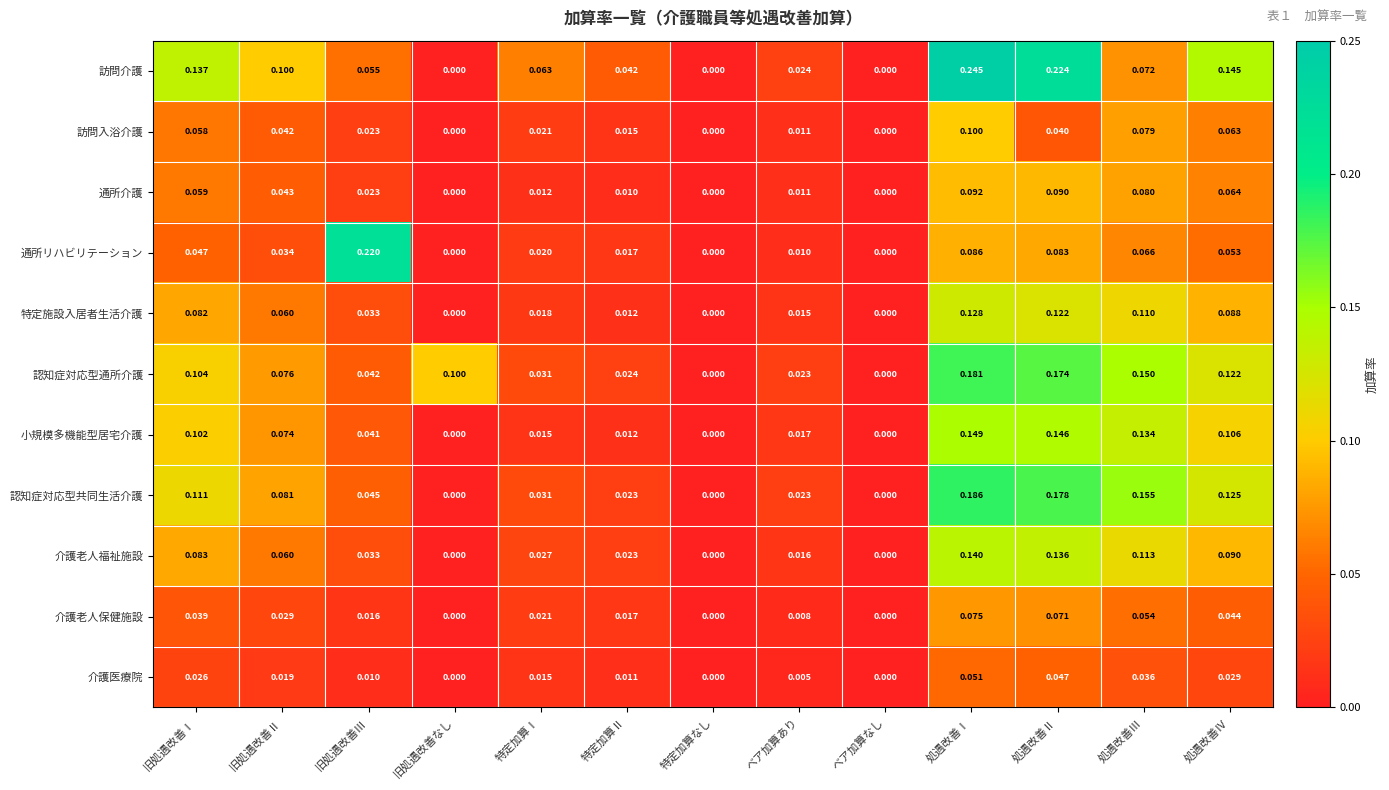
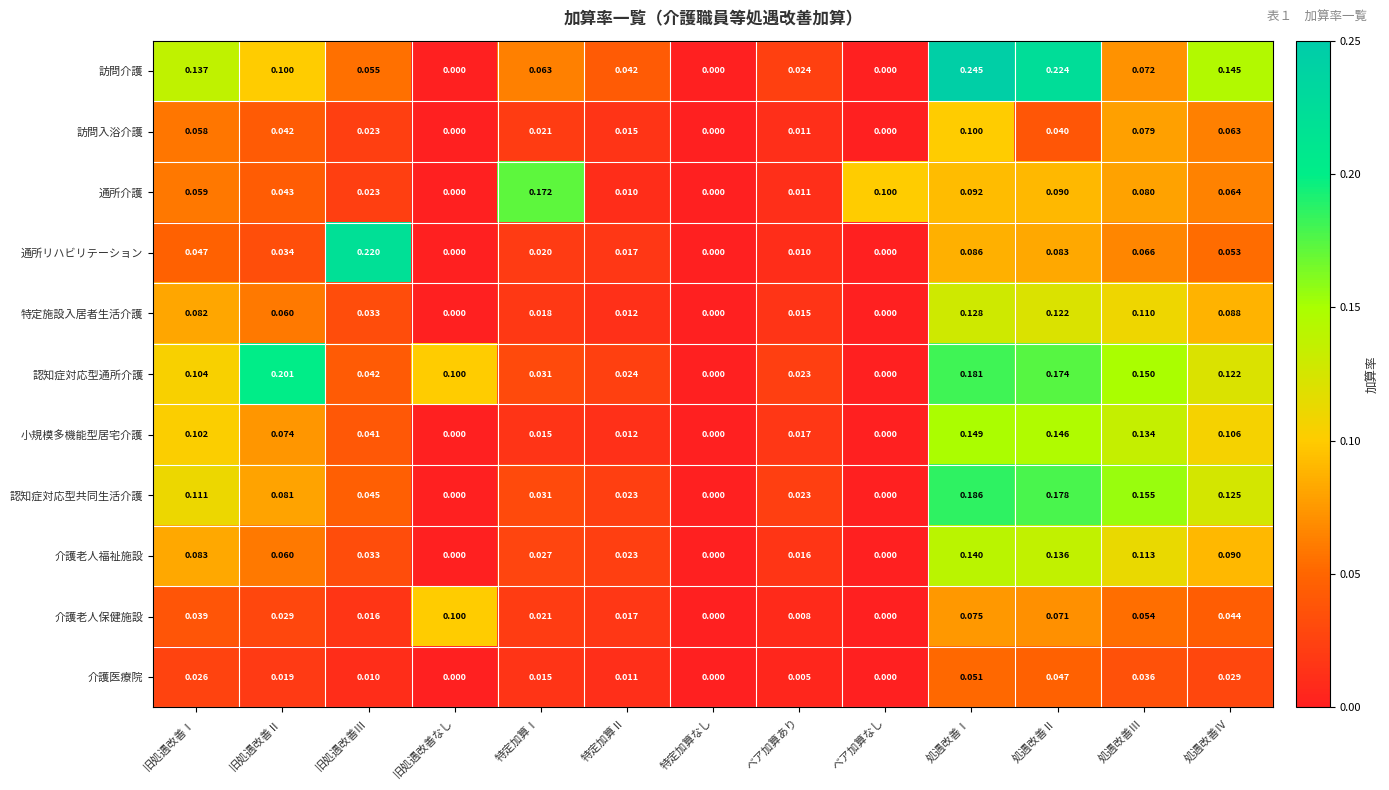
通所介護, 特定加算Ⅰ: 0.012 -> 0.172
通所介護, ベア加算なし: 0.000 -> 0.100
認知症対応型通所介護, 旧処遇改善Ⅱ: 0.076 -> 0.201
介護老人保健施設, 旧処遇改善なし: 0.000 -> 0.100
